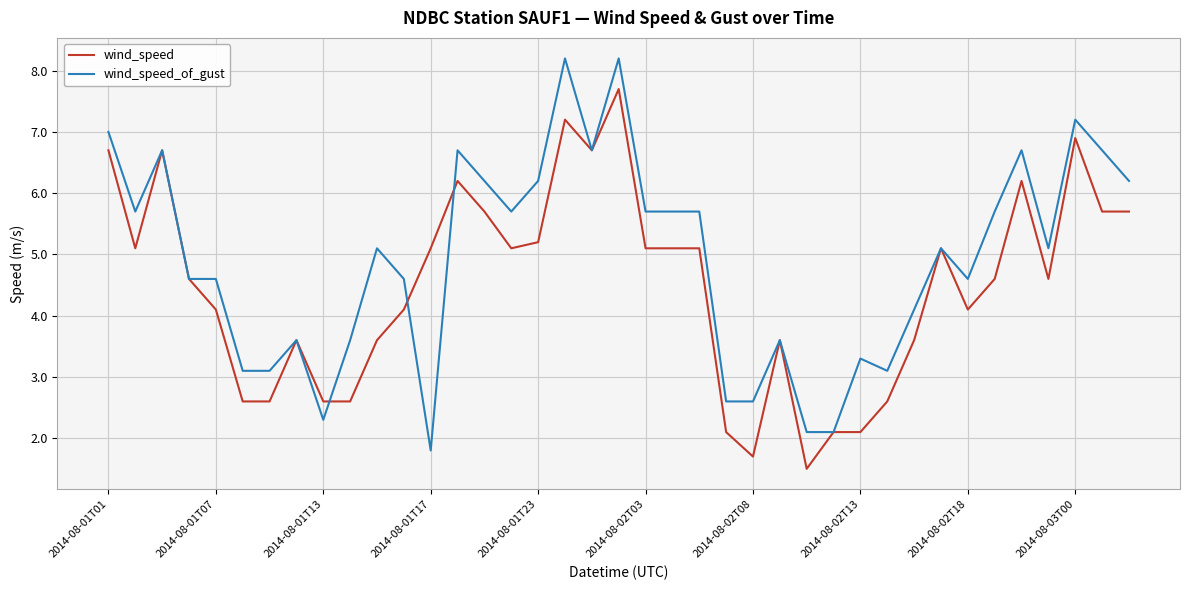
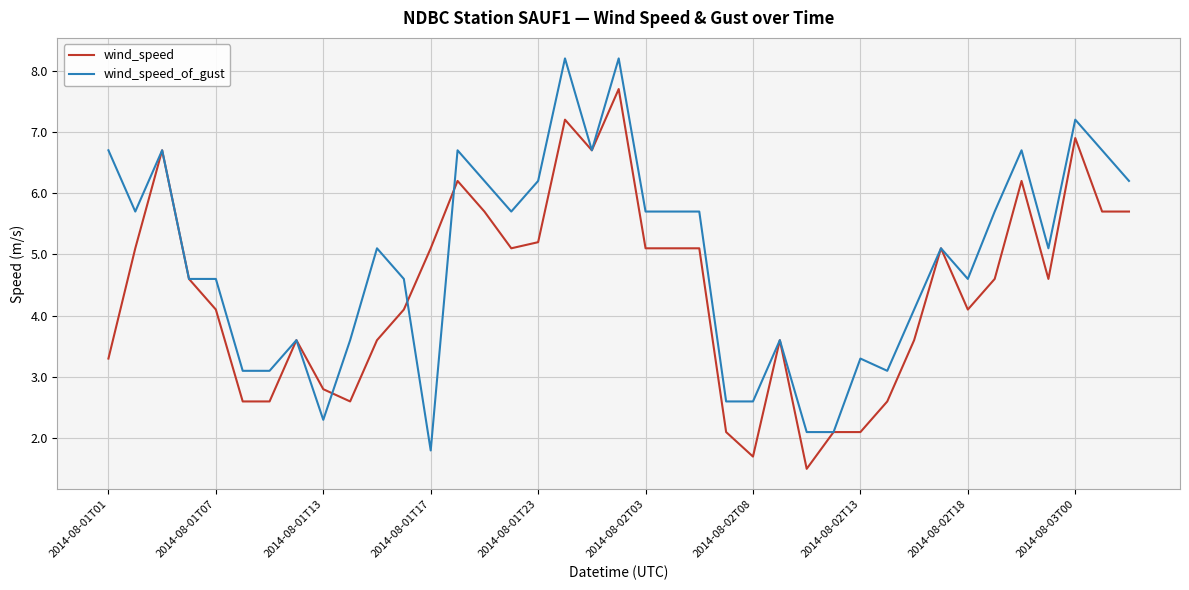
wind_speed, 2014-08-01T01: 6.7 -> 3.3
wind_speed_of_gust, 2014-08-01T01: 7.0 -> 6.7
wind_speed, 2014-08-01T13: 2.6 -> 2.8
